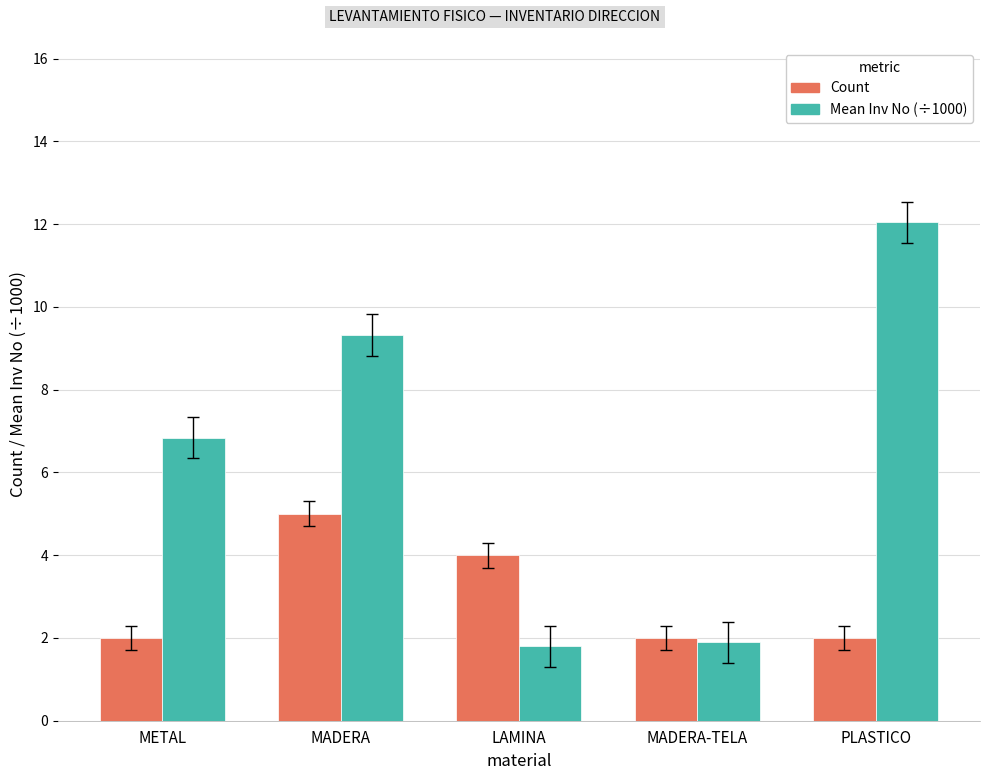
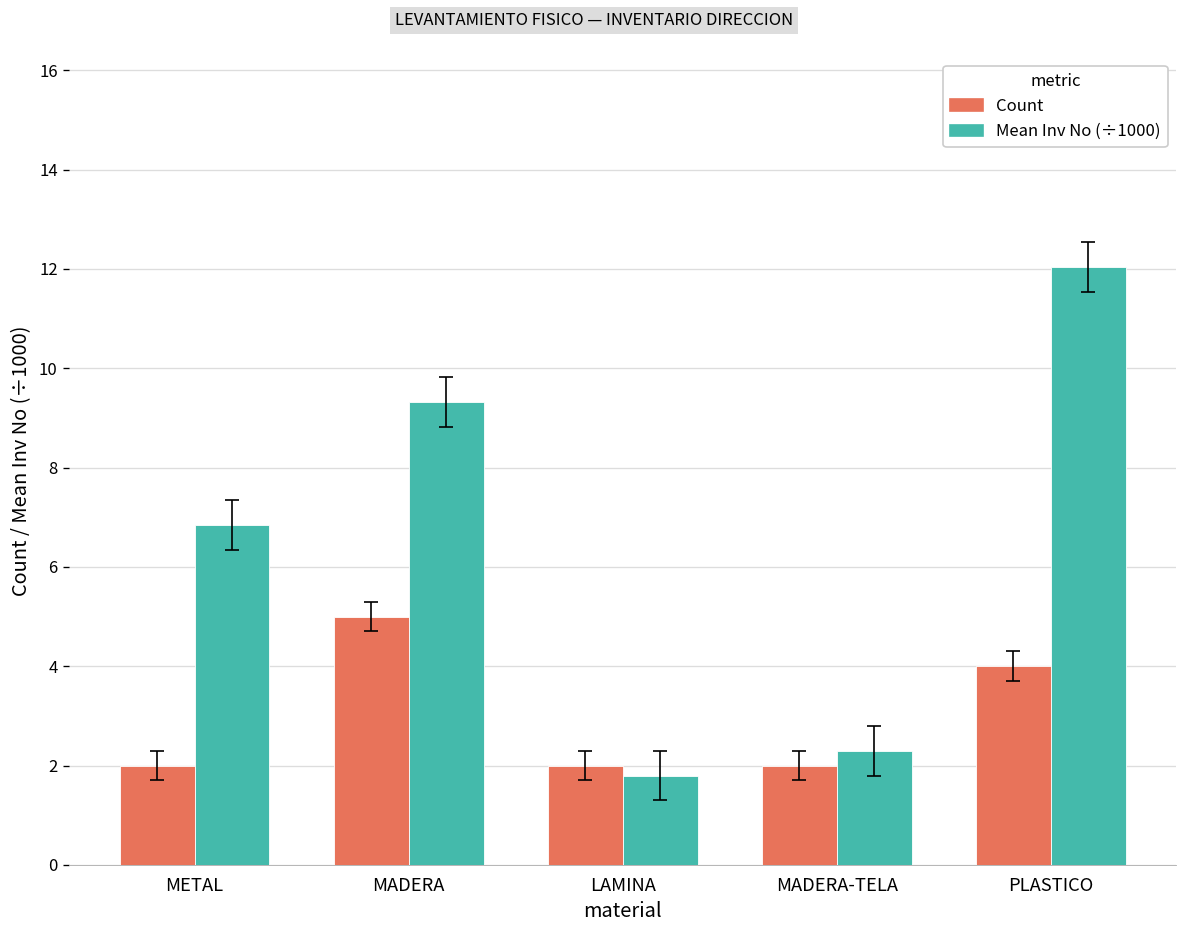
Count, LAMINA: 4 -> 2
Mean Inv No (÷1000), MADERA-TELA: 1.9 -> 2.3
Count, PLASTICO: 2 -> 4
